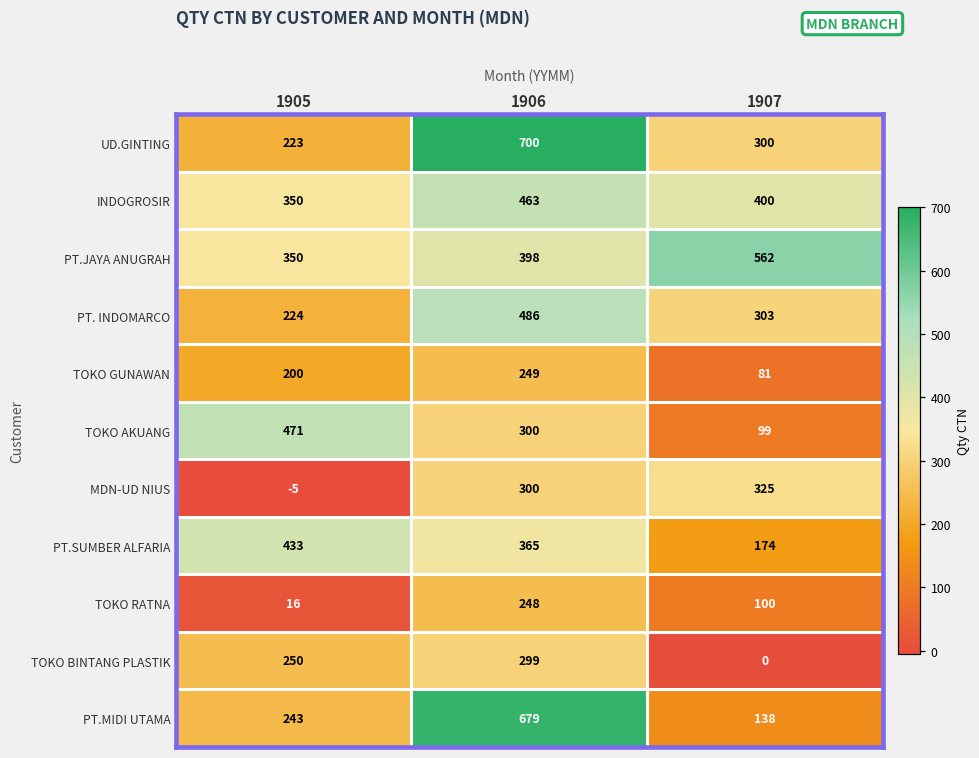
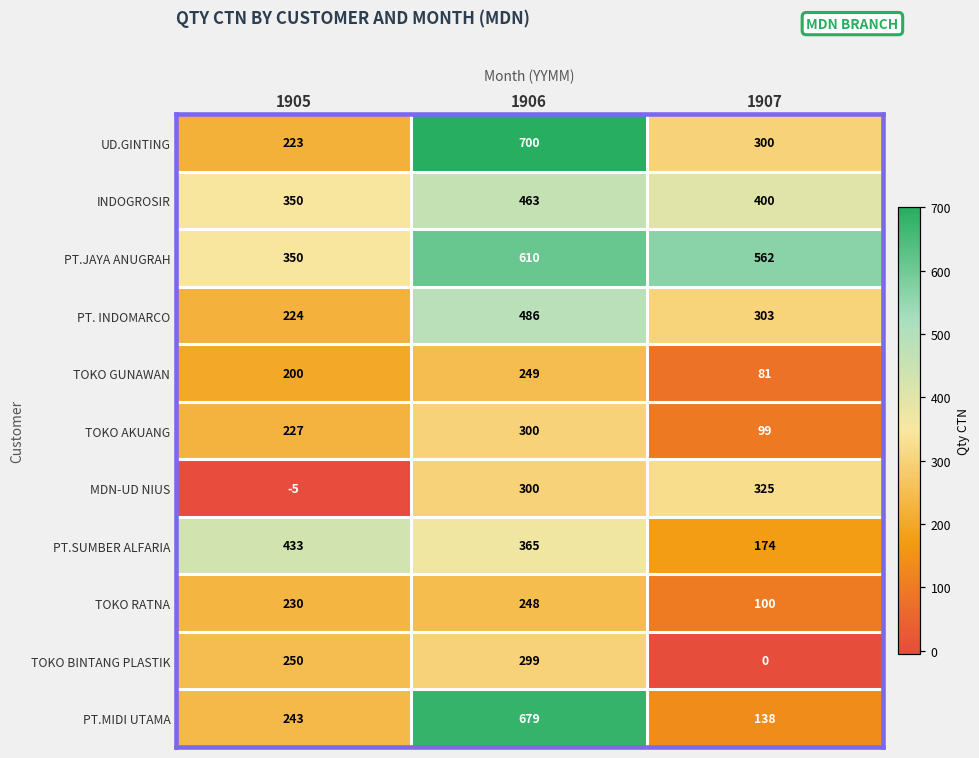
PT.JAYA ANUGRAH, 1906: 398 -> 610
TOKO AKUANG, 1905: 471 -> 227
TOKO RATNA, 1905: 16 -> 230
